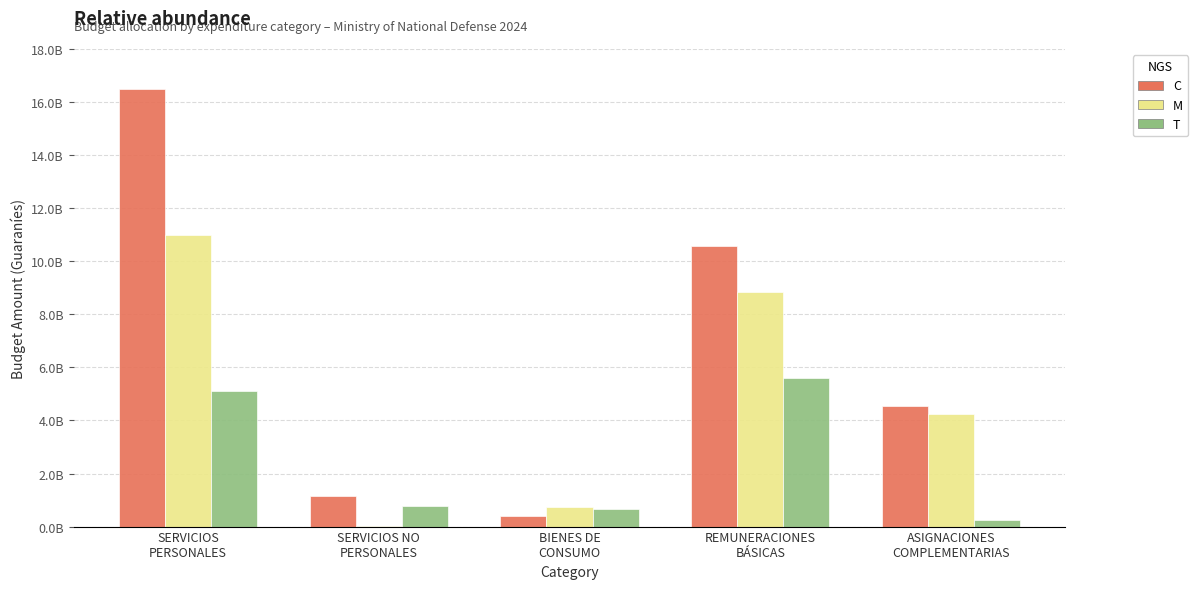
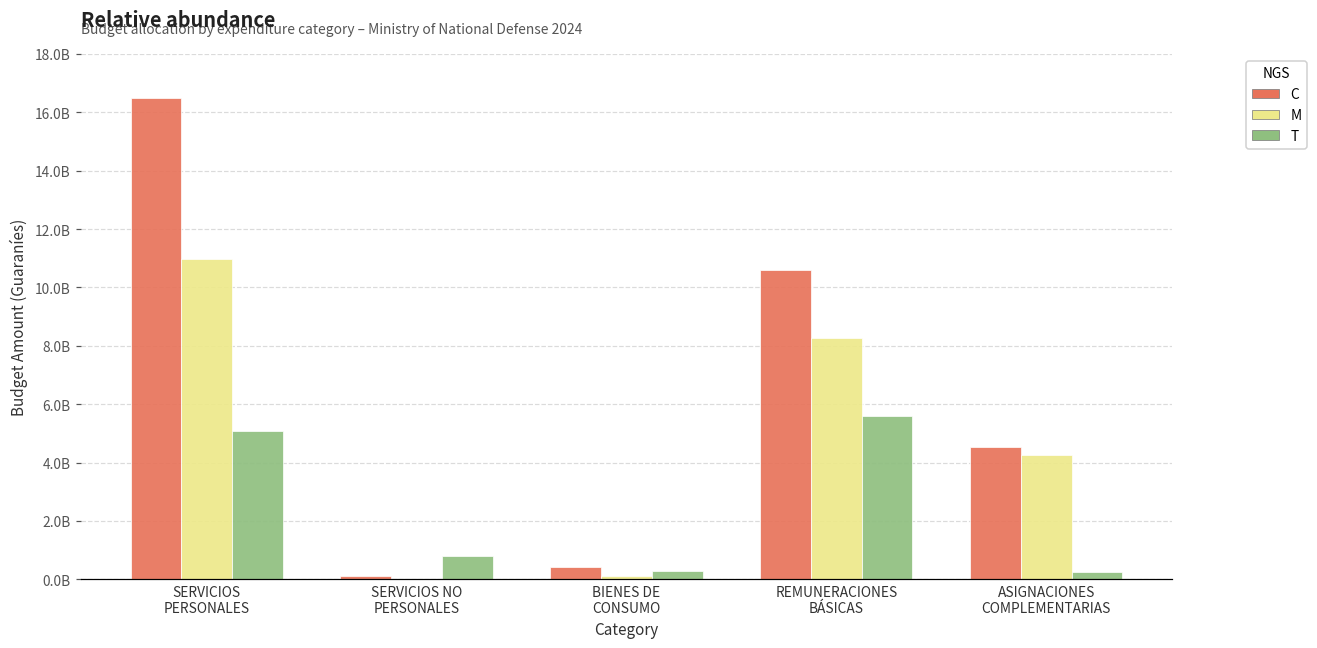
C, SERVICIOS NO PERSONALES: 1200000000 -> 100000000
M, BIENES DE CONSUMO: 700000000 -> 100000000
T, BIENES DE CONSUMO: 700000000 -> 300000000
M, REMUNERACIONES BÁSICAS: 8800000000 -> 8300000000
